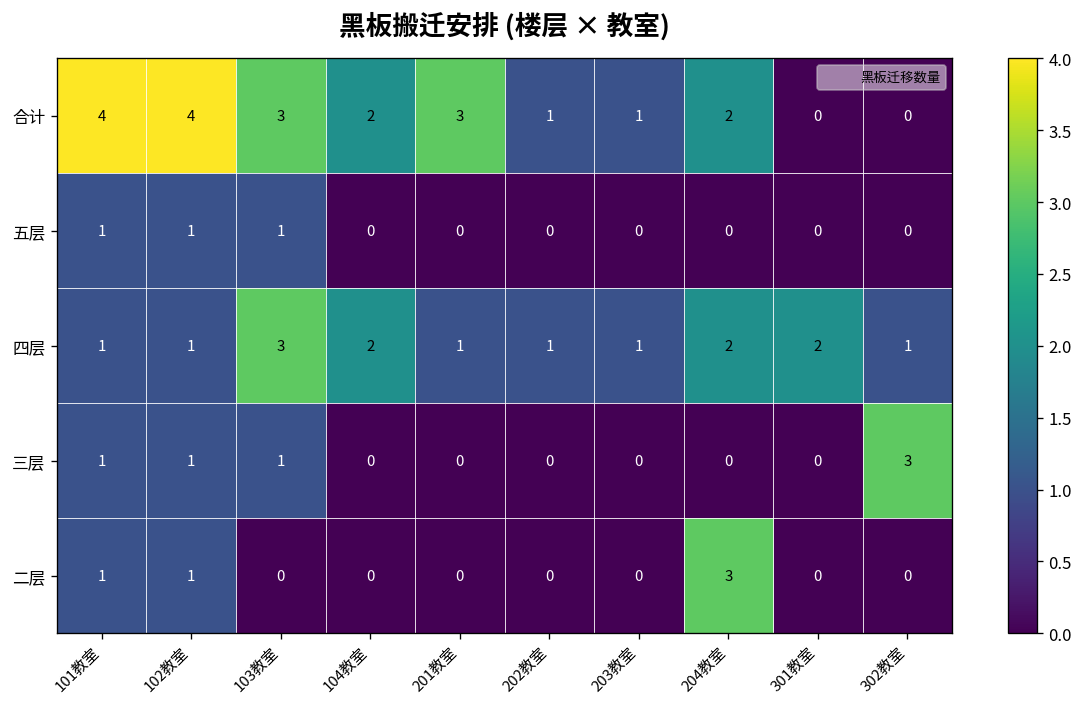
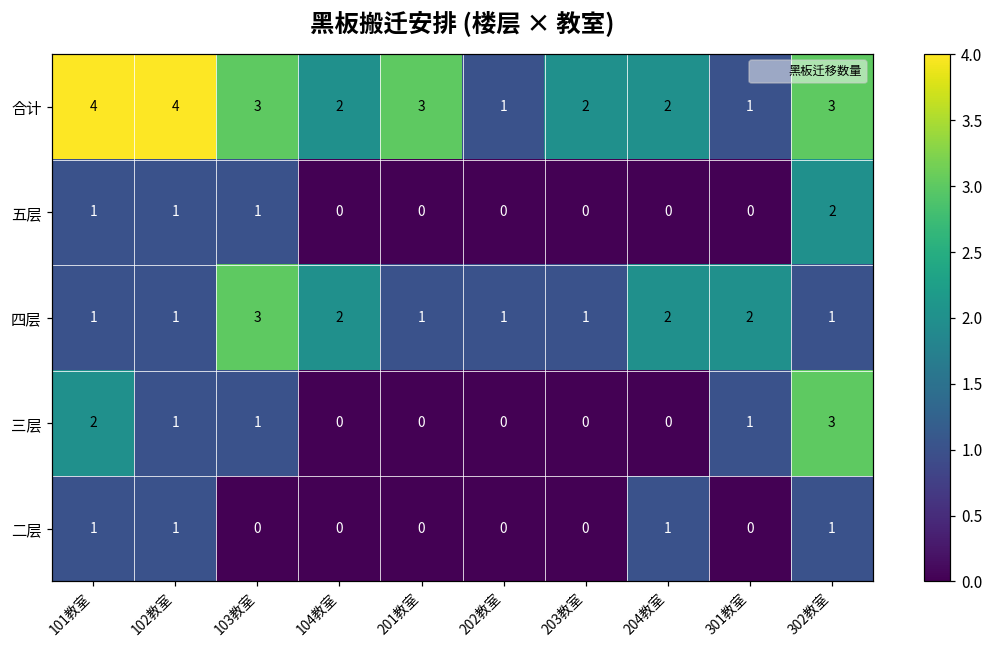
合计, 203教室: 1 -> 2
合计, 301教室: 0 -> 1
合计, 302教室: 0 -> 3
五层, 302教室: 0 -> 2
三层, 101教室: 1 -> 2
三层, 301教室: 0 -> 1
二层, 204教室: 3 -> 1
二层, 302教室: 0 -> 1
